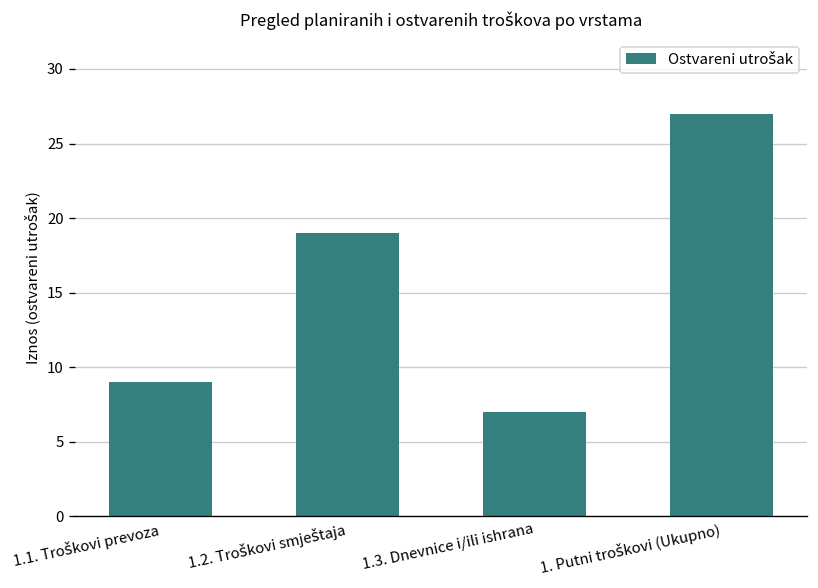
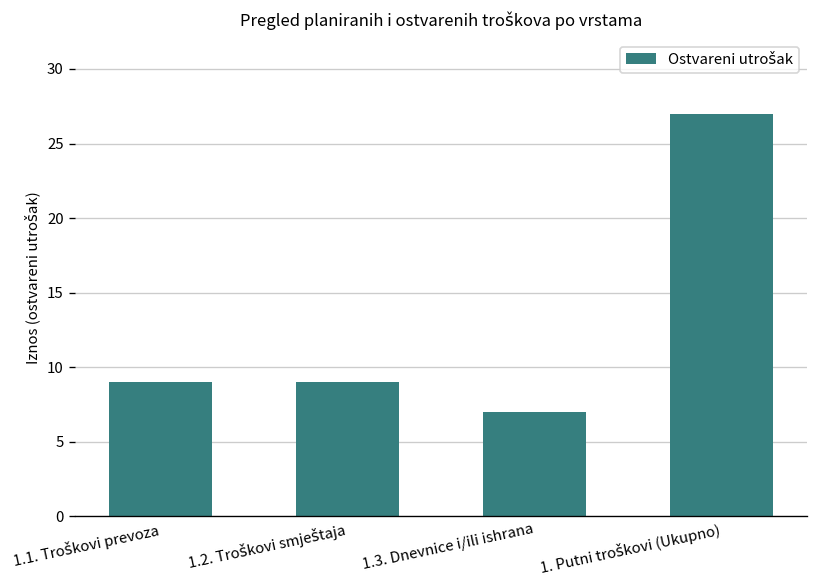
1.2. Troškovi smještaja: 19 -> 9
